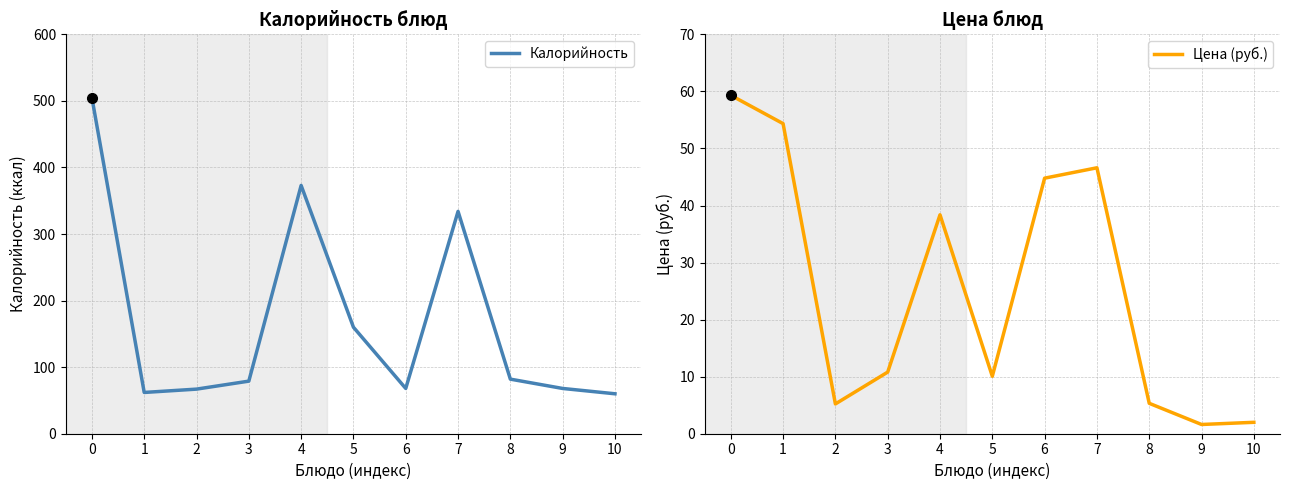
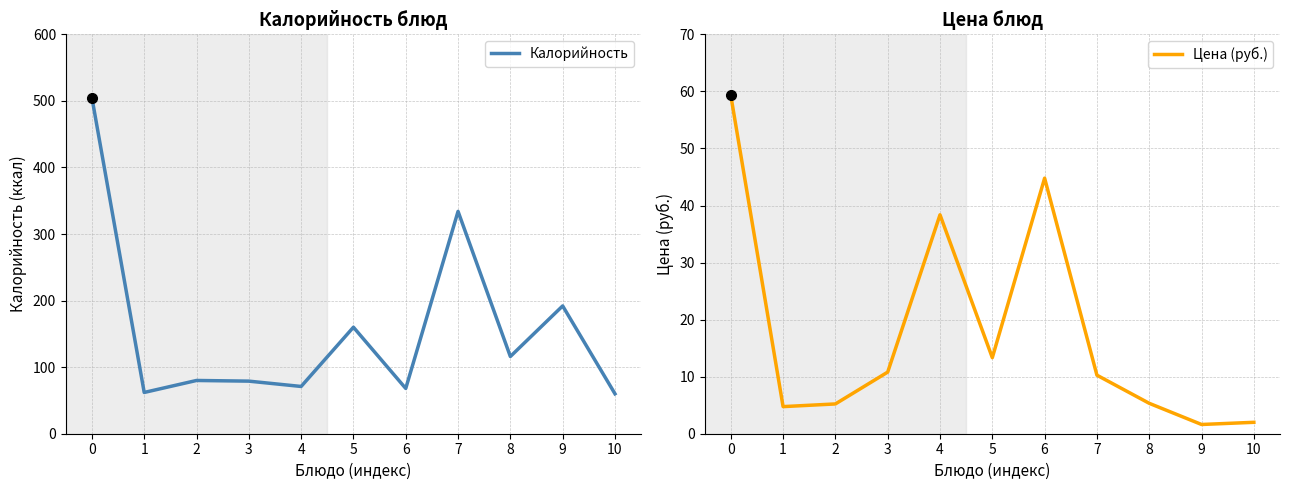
Калорийность блюд, Калорийность, 2: 70 -> 80
Калорийность блюд, Калорийность, 4: 370 -> 70
Калорийность блюд, Калорийность, 8: 80 -> 120
Калорийность блюд, Калорийность, 9: 70 -> 190
Цена блюд, Цена (руб.), 1: 54 -> 5
Цена блюд, Цена (руб.), 5: 10 -> 13
Цена блюд, Цена (руб.), 7: 47 -> 10
